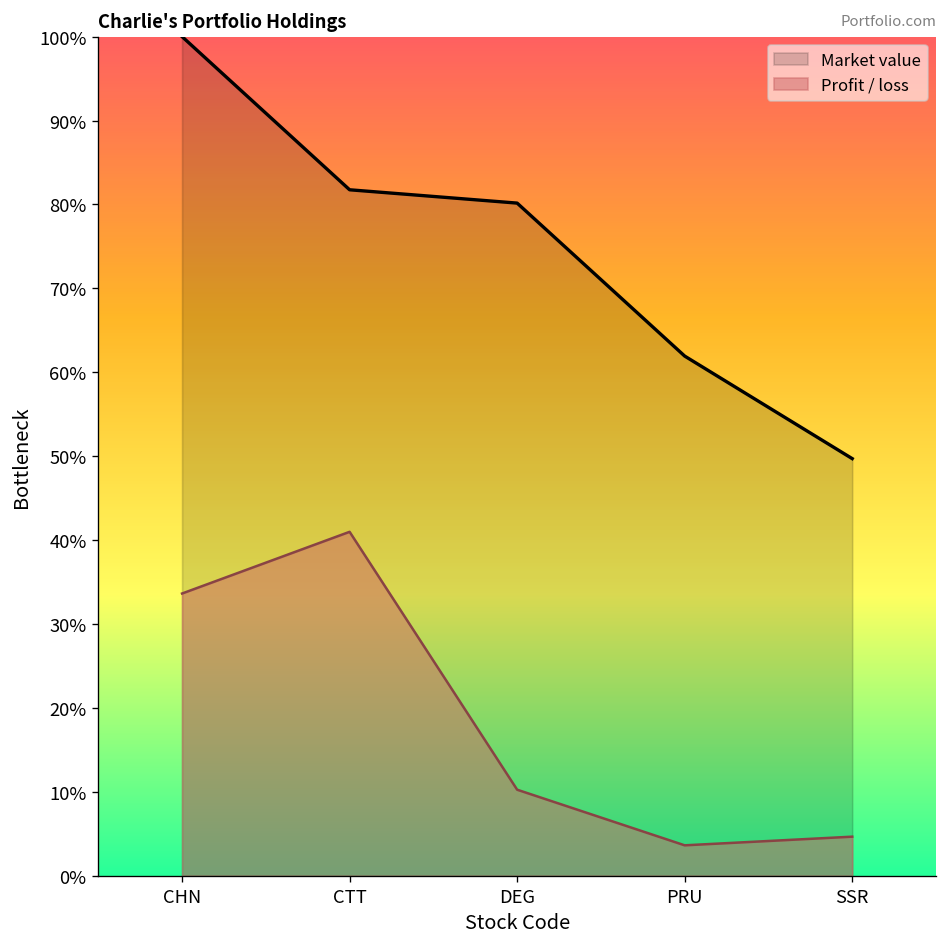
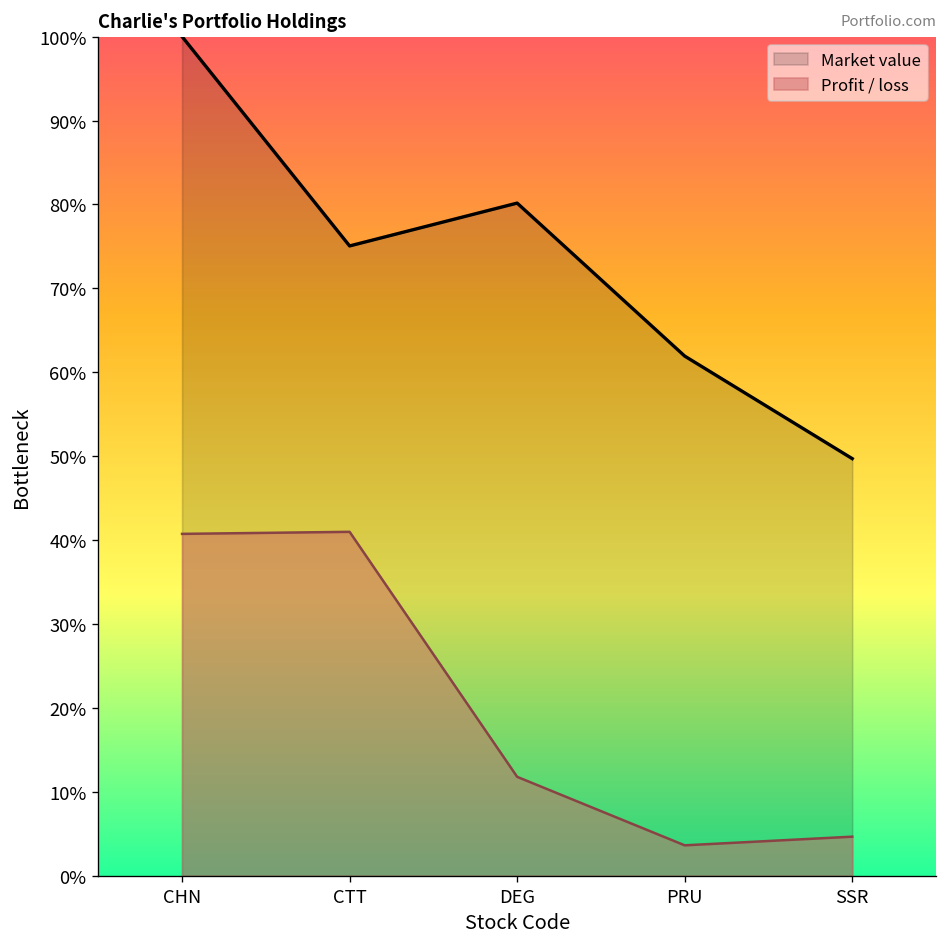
Profit / loss, CHN: 34% -> 41%
Market value, CTT: 82% -> 75%
Profit / loss, DEG: 10% -> 12%
